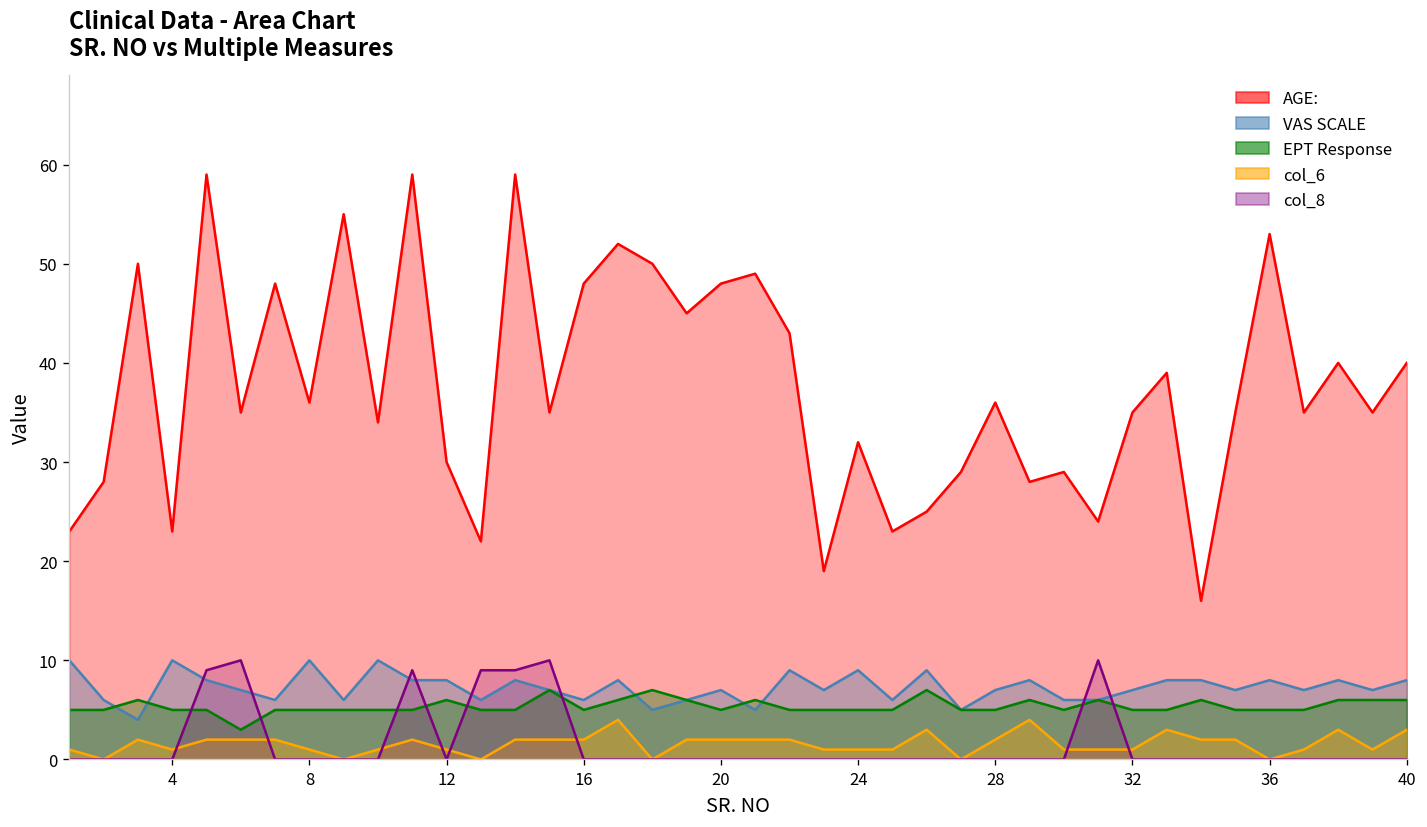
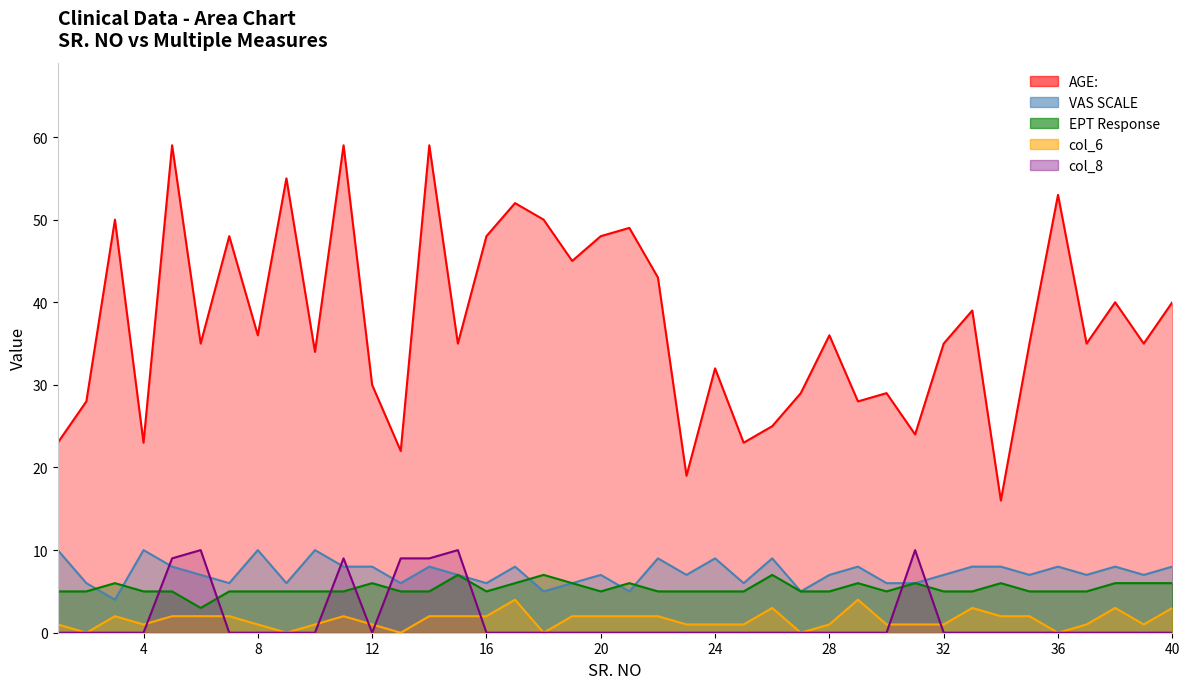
col_6, 28: 2 -> 1
